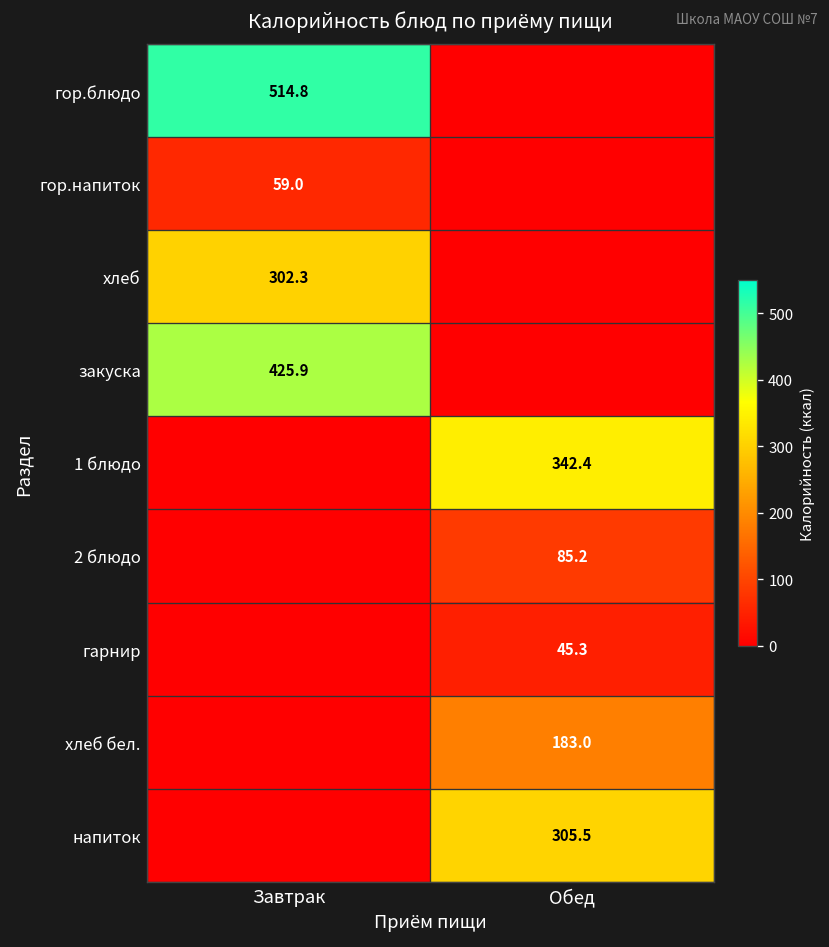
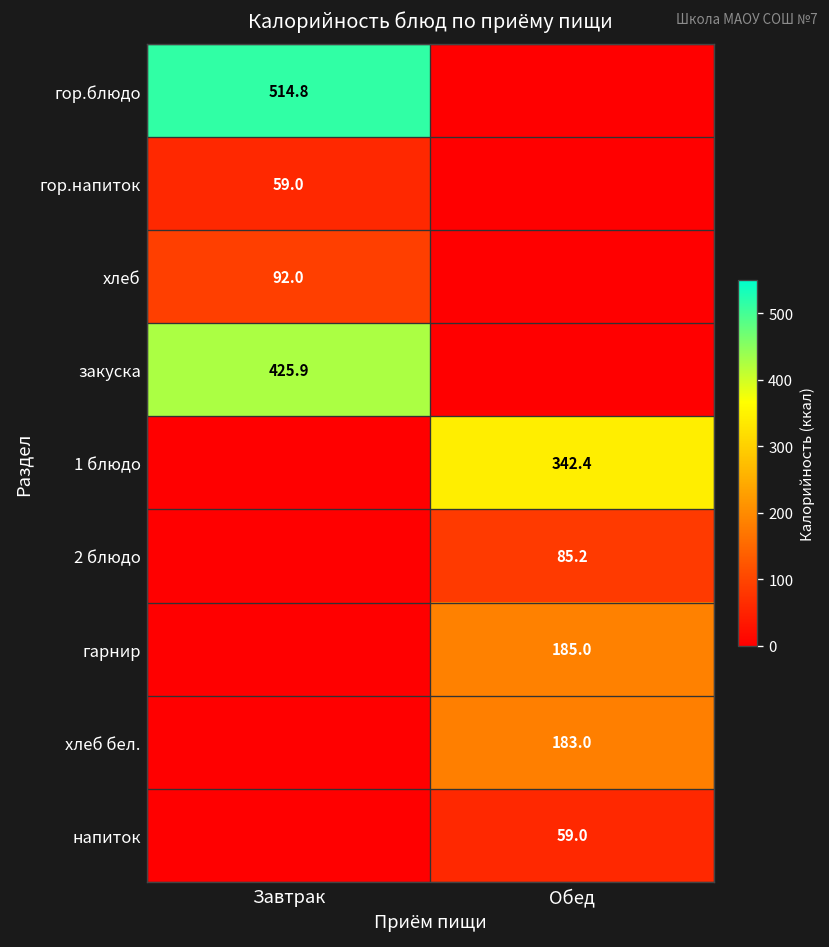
хлеб, Завтрак: 302.3 -> 92.0
гарнир, Обед: 45.3 -> 185.0
напиток, Обед: 305.5 -> 59.0
